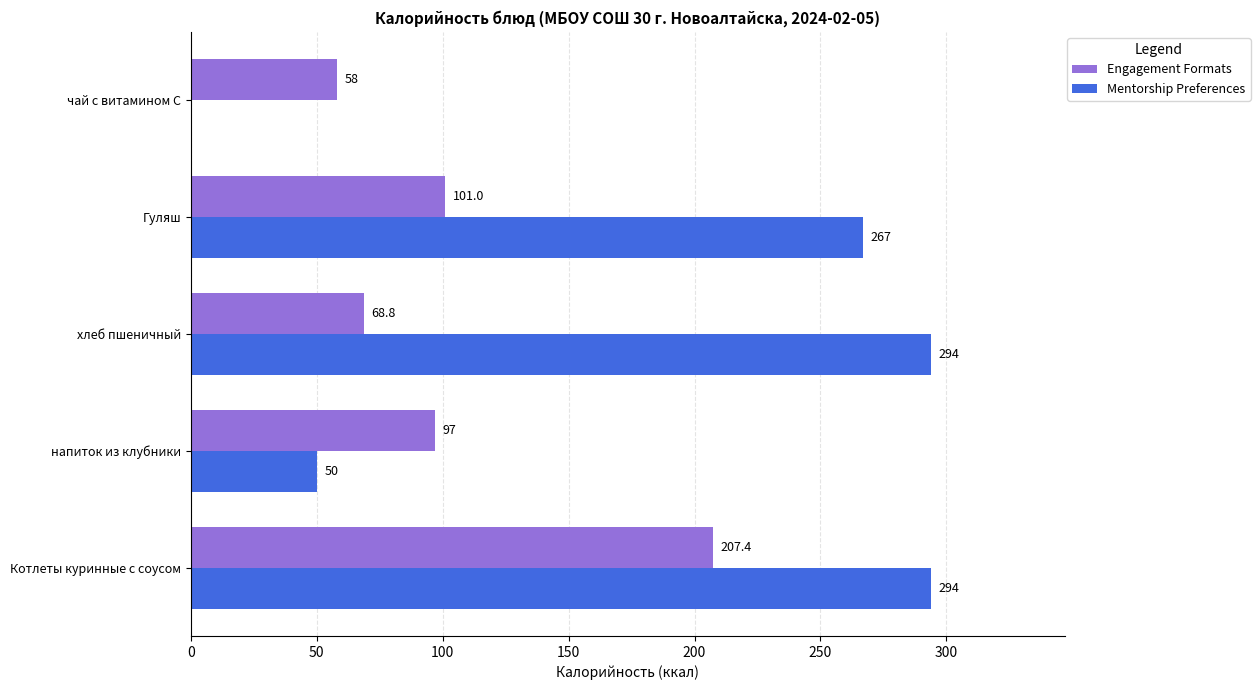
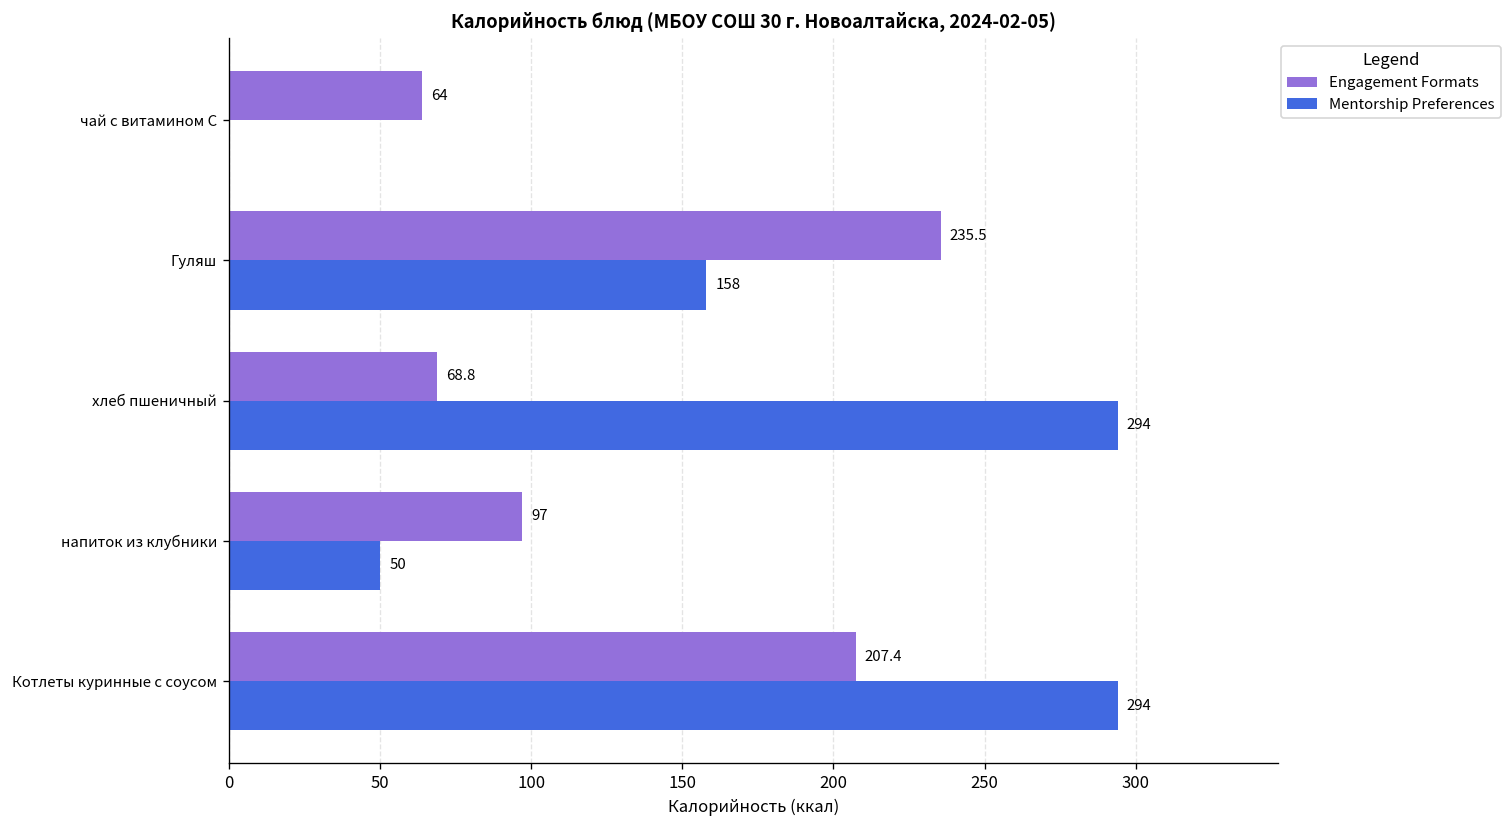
Engagement Formats, чай с витамином С: 58 -> 64
Engagement Formats, Гуляш: 101.0 -> 235.5
Mentorship Preferences, Гуляш: 267 -> 158
